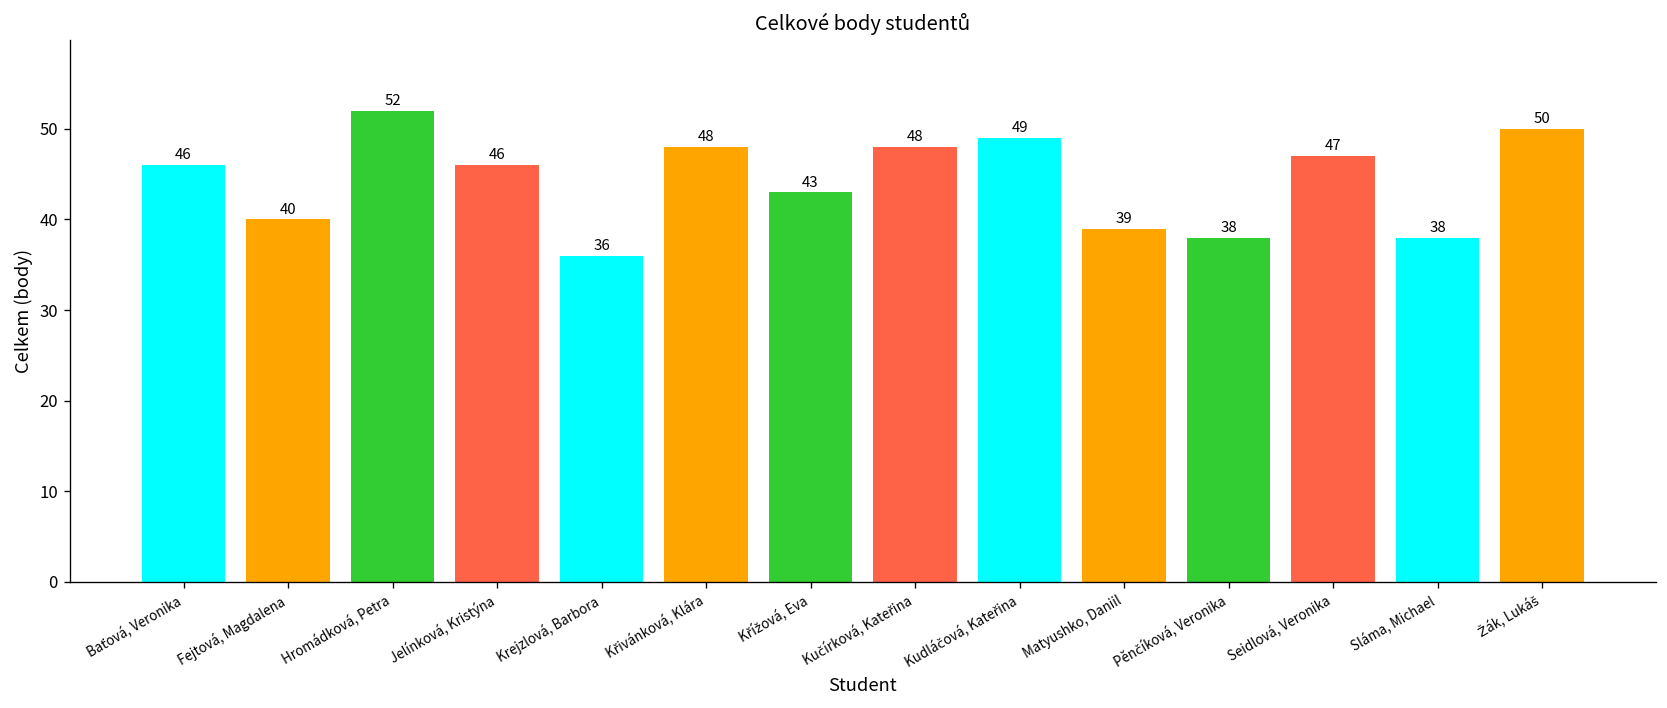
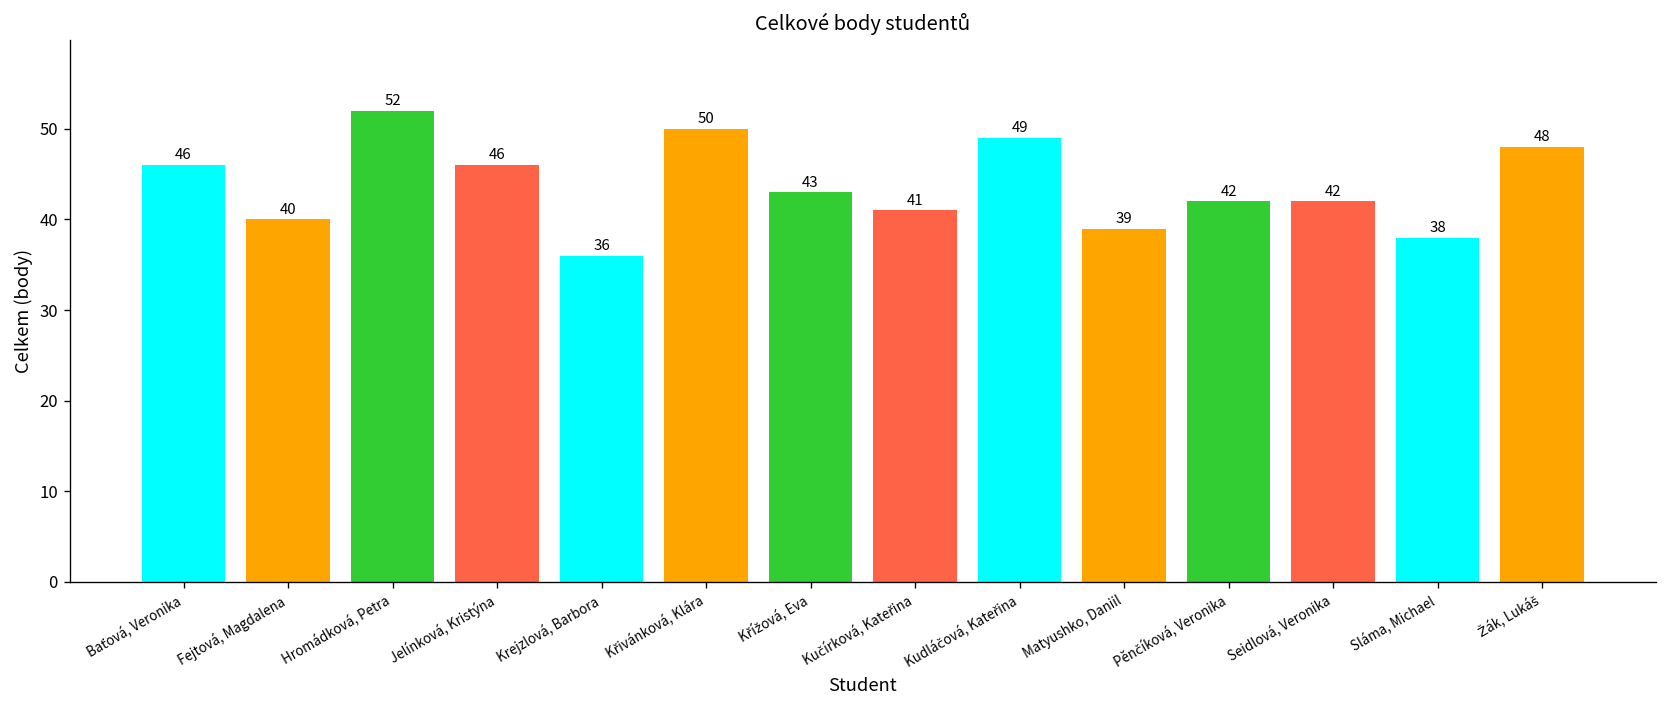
Křivánková, Klára: 48 -> 50
Kučírková, Kateřina: 48 -> 41
Pěnčíková, Veronika: 38 -> 42
Seidlová, Veronika: 47 -> 42
Žák, Lukáš: 50 -> 48
